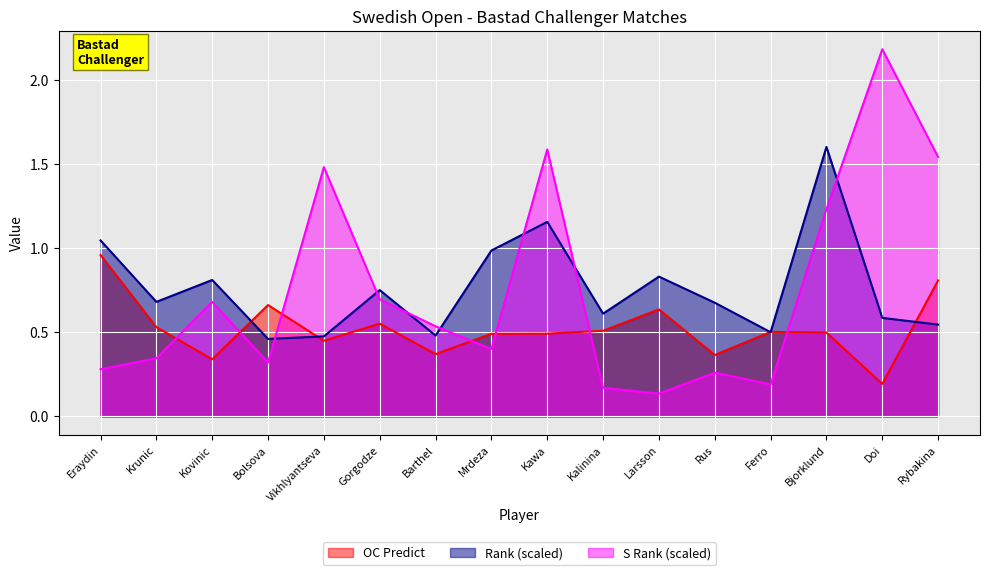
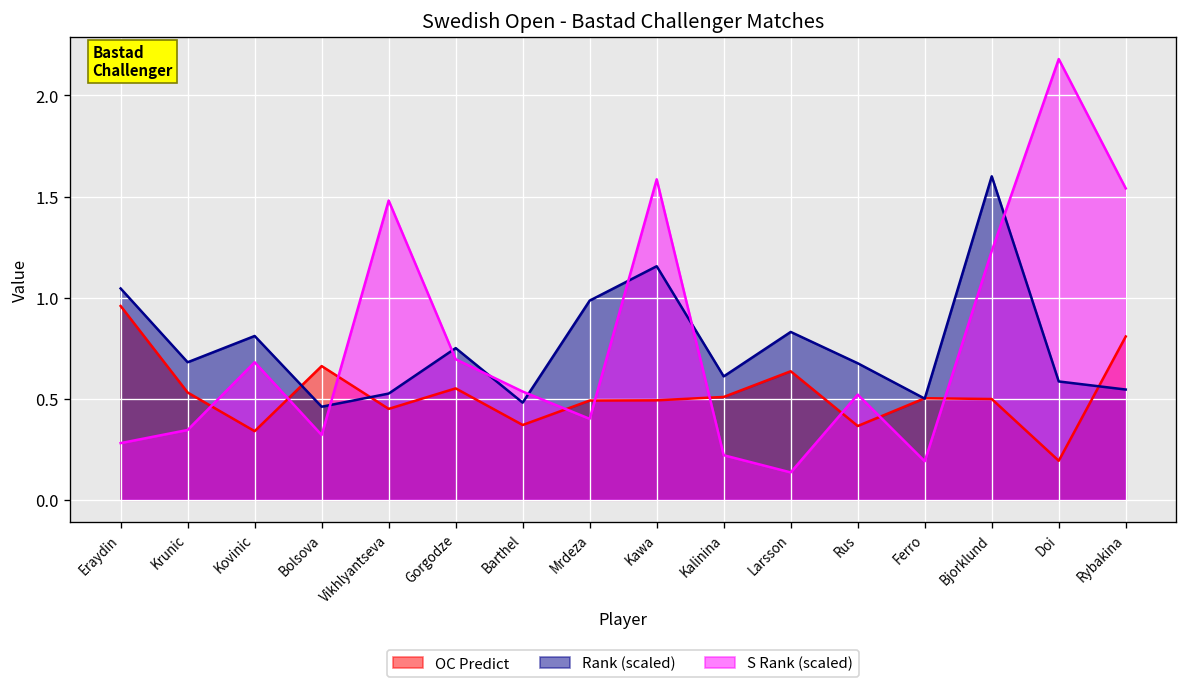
Rank (scaled), Vikhlyantseva: 0.48 -> 0.53
S Rank (scaled), Kalinina: 0.17 -> 0.22
S Rank (scaled), Rus: 0.26 -> 0.52
